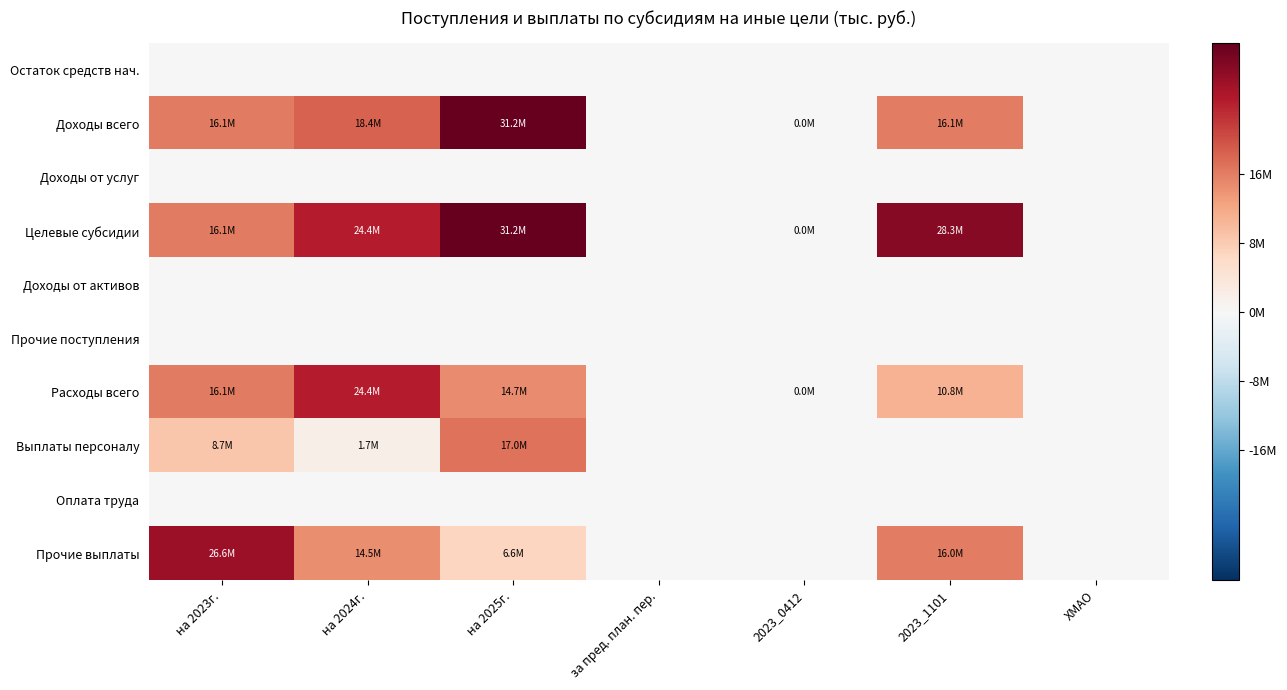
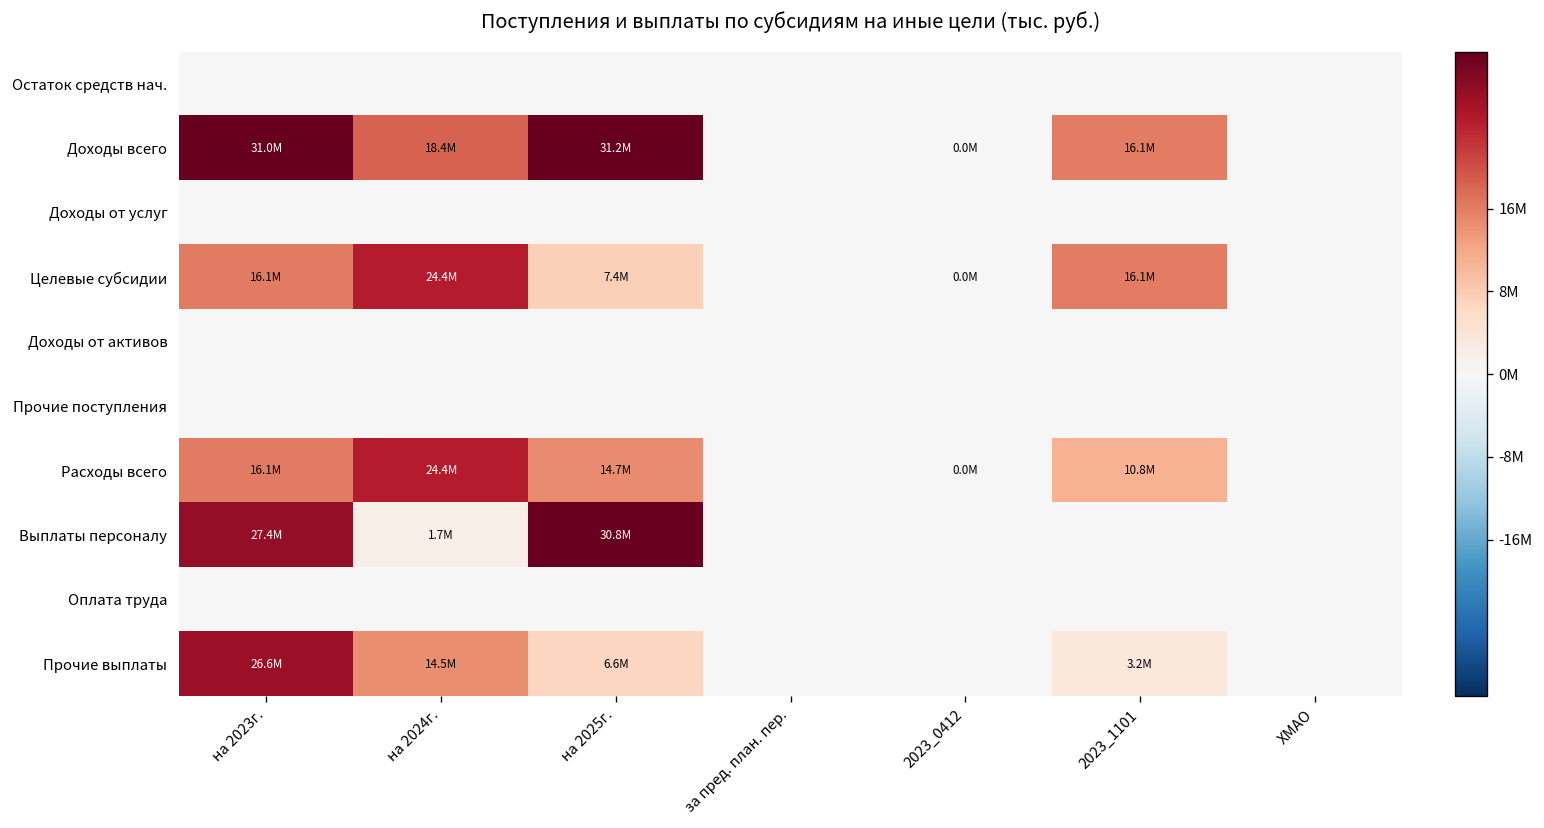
Доходы всего, на 2023г.: 16.1M -> 31.0M
Целевые субсидии, на 2025г.: 31.2M -> 7.4M
Целевые субсидии, 2023_1101: 28.3M -> 16.1M
Выплаты персоналу, на 2023г.: 8.7M -> 27.4M
Выплаты персоналу, на 2025г.: 17.0M -> 30.8M
Прочие выплаты, 2023_1101: 16.0M -> 3.2M
